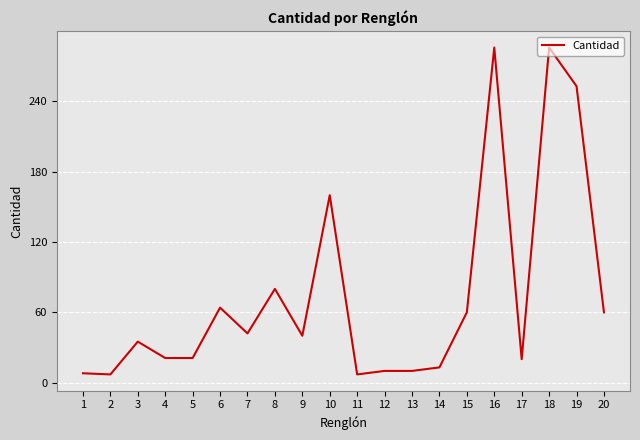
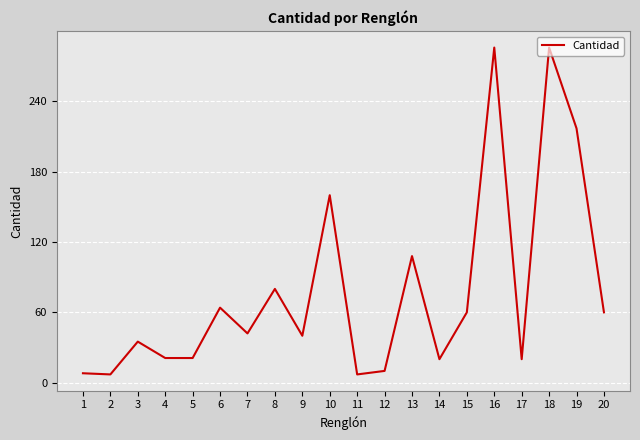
13: 10 -> 108
14: 13 -> 20
19: 253 -> 217
